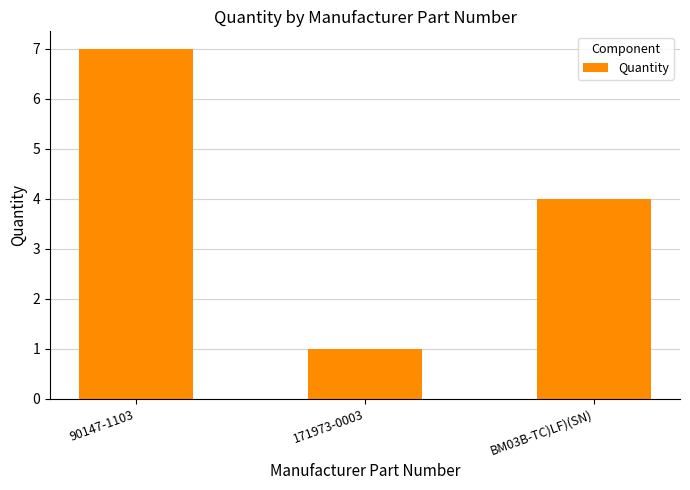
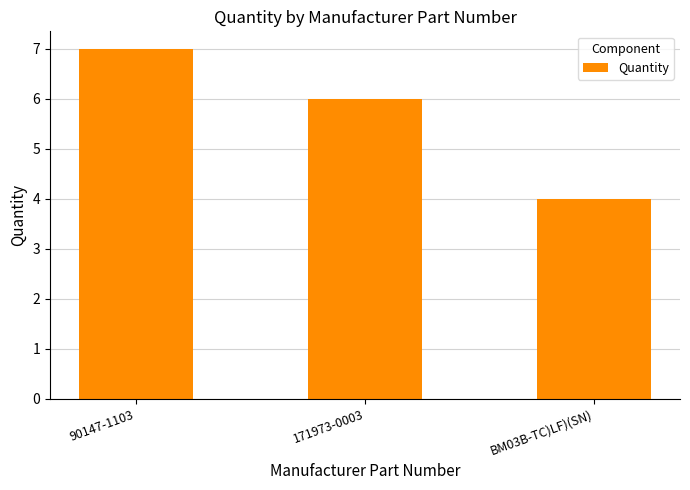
171973-0003: 1 -> 6
